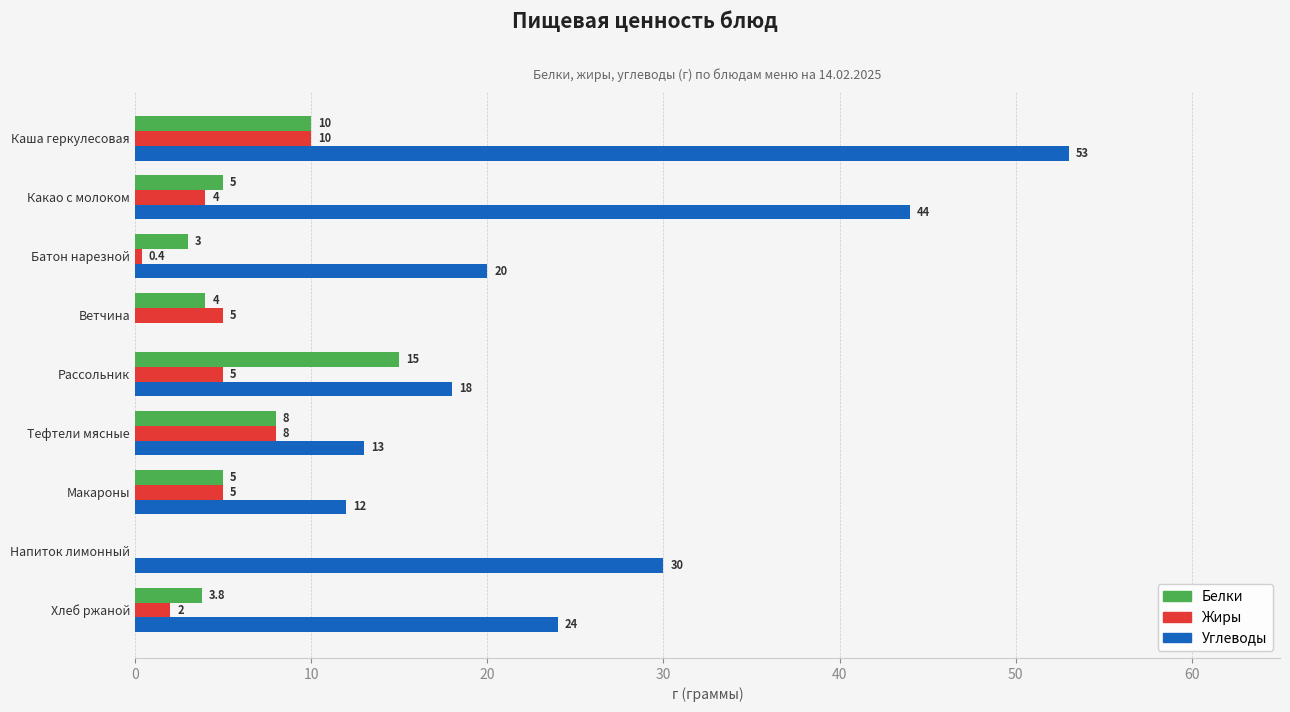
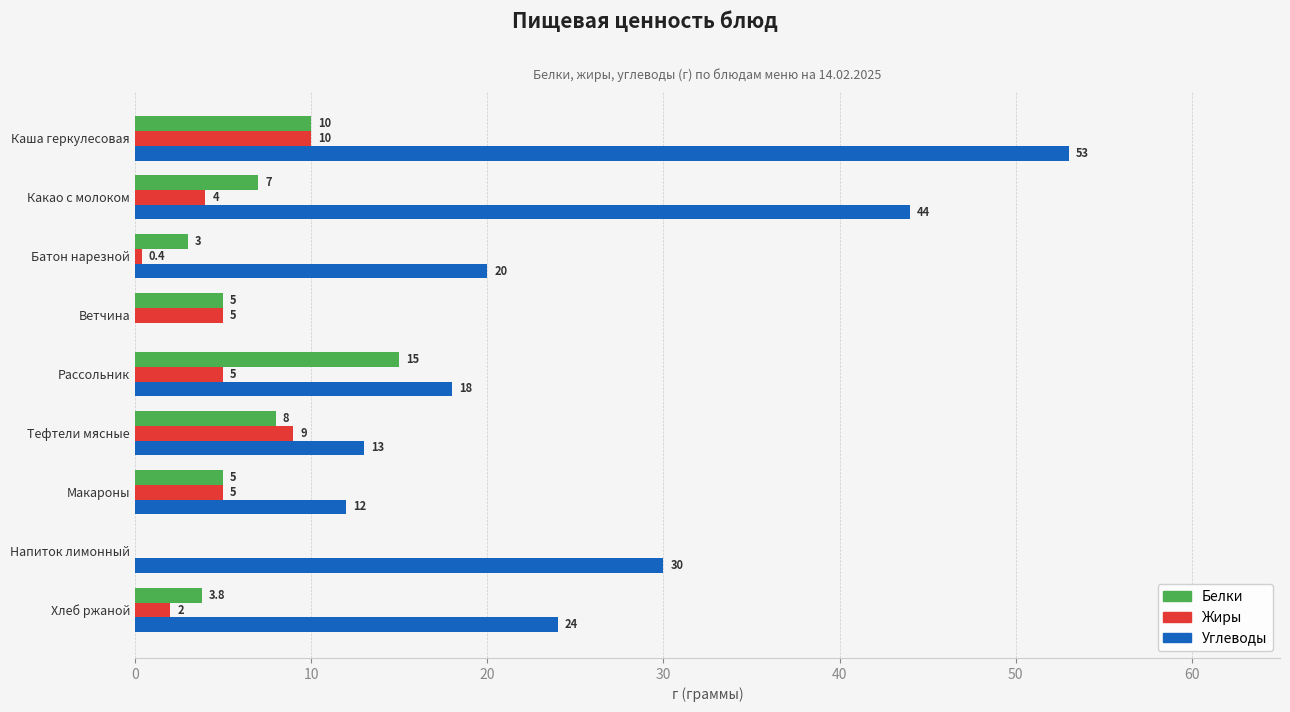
Белки, Какао с молоком: 5 -> 7
Белки, Ветчина: 4 -> 5
Жиры, Тефтели мясные: 8 -> 9
